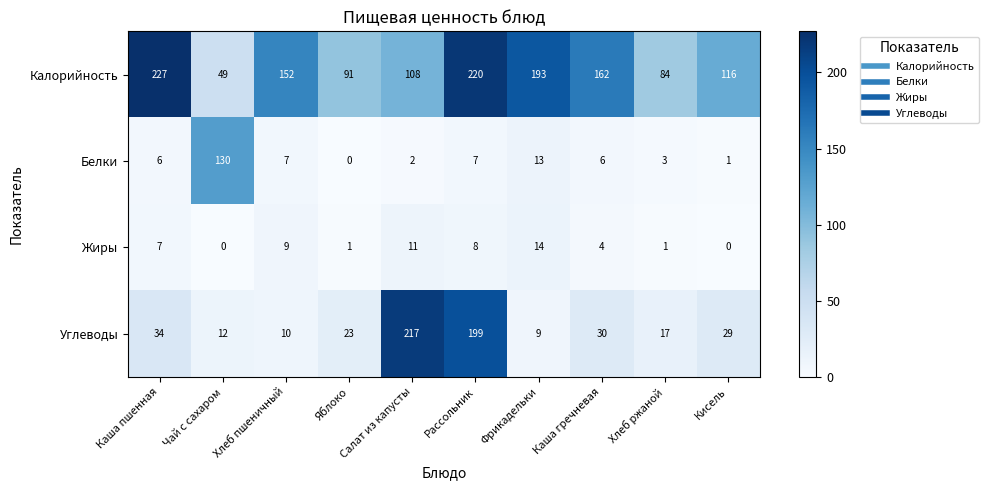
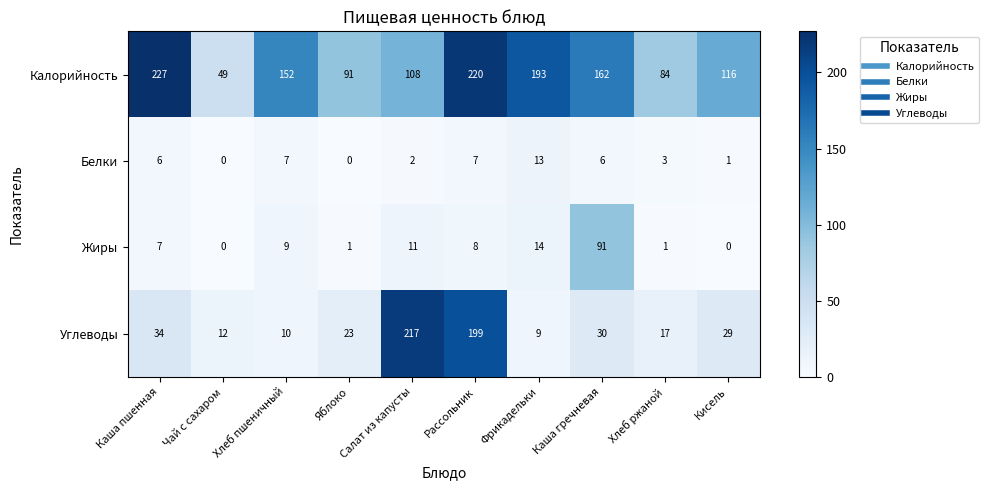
Белки, Чай с сахаром: 130 -> 0
Жиры, Каша гречневая: 4 -> 91
